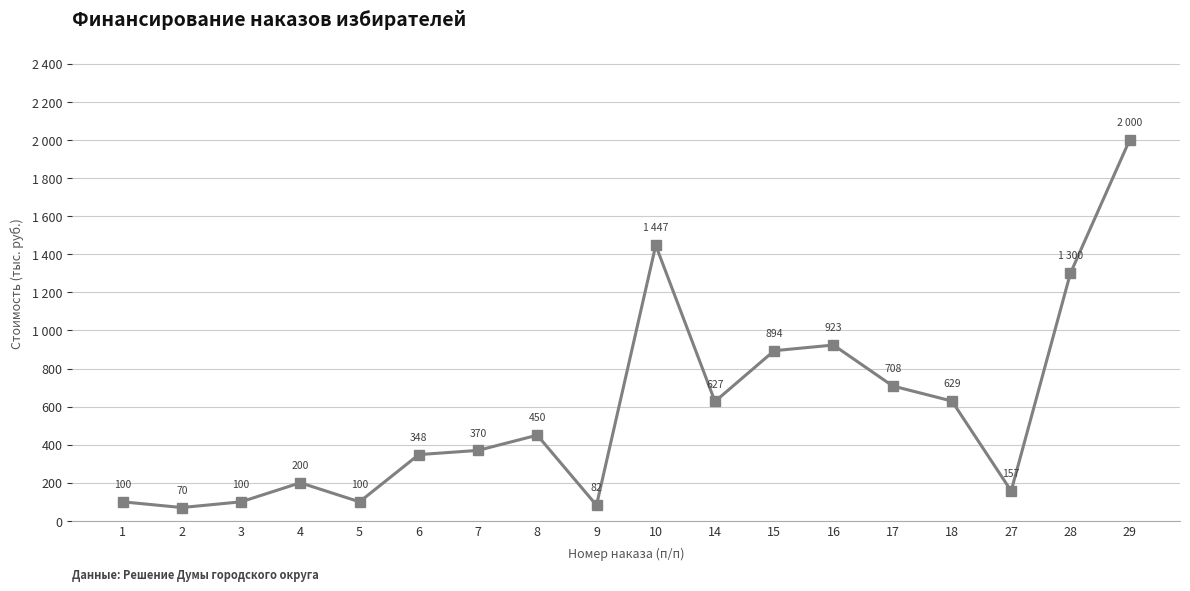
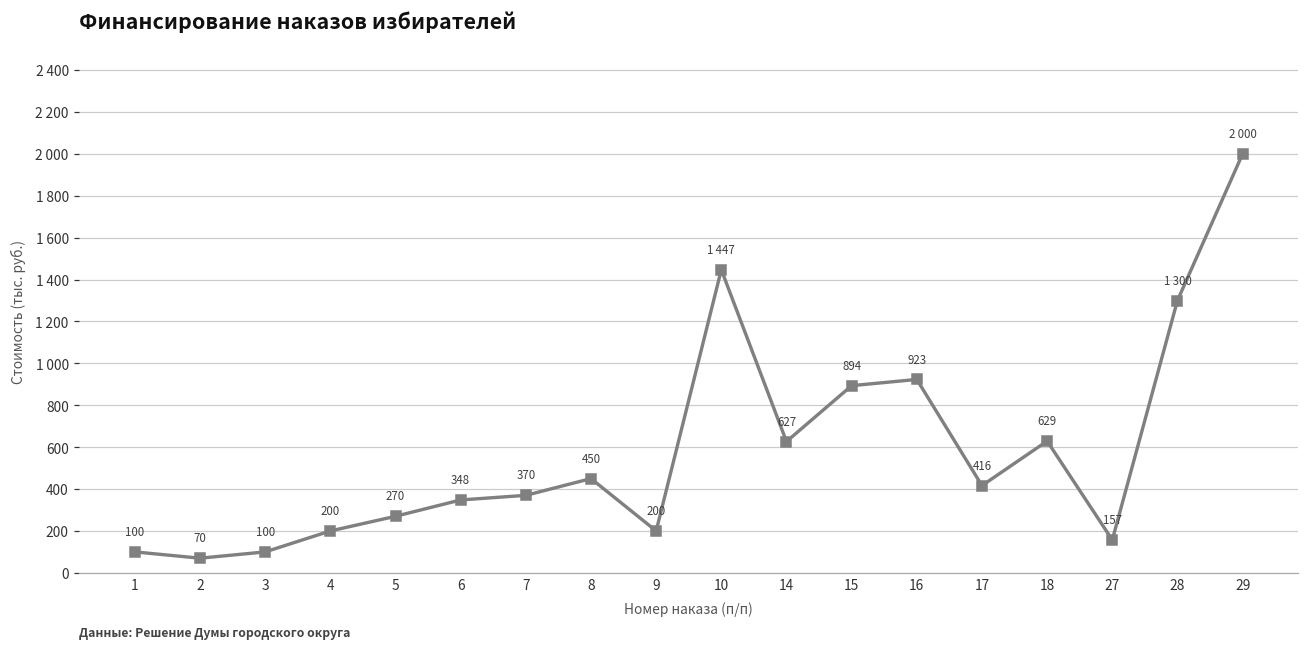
5: 100 -> 270
9: 82 -> 200
17: 708 -> 416
